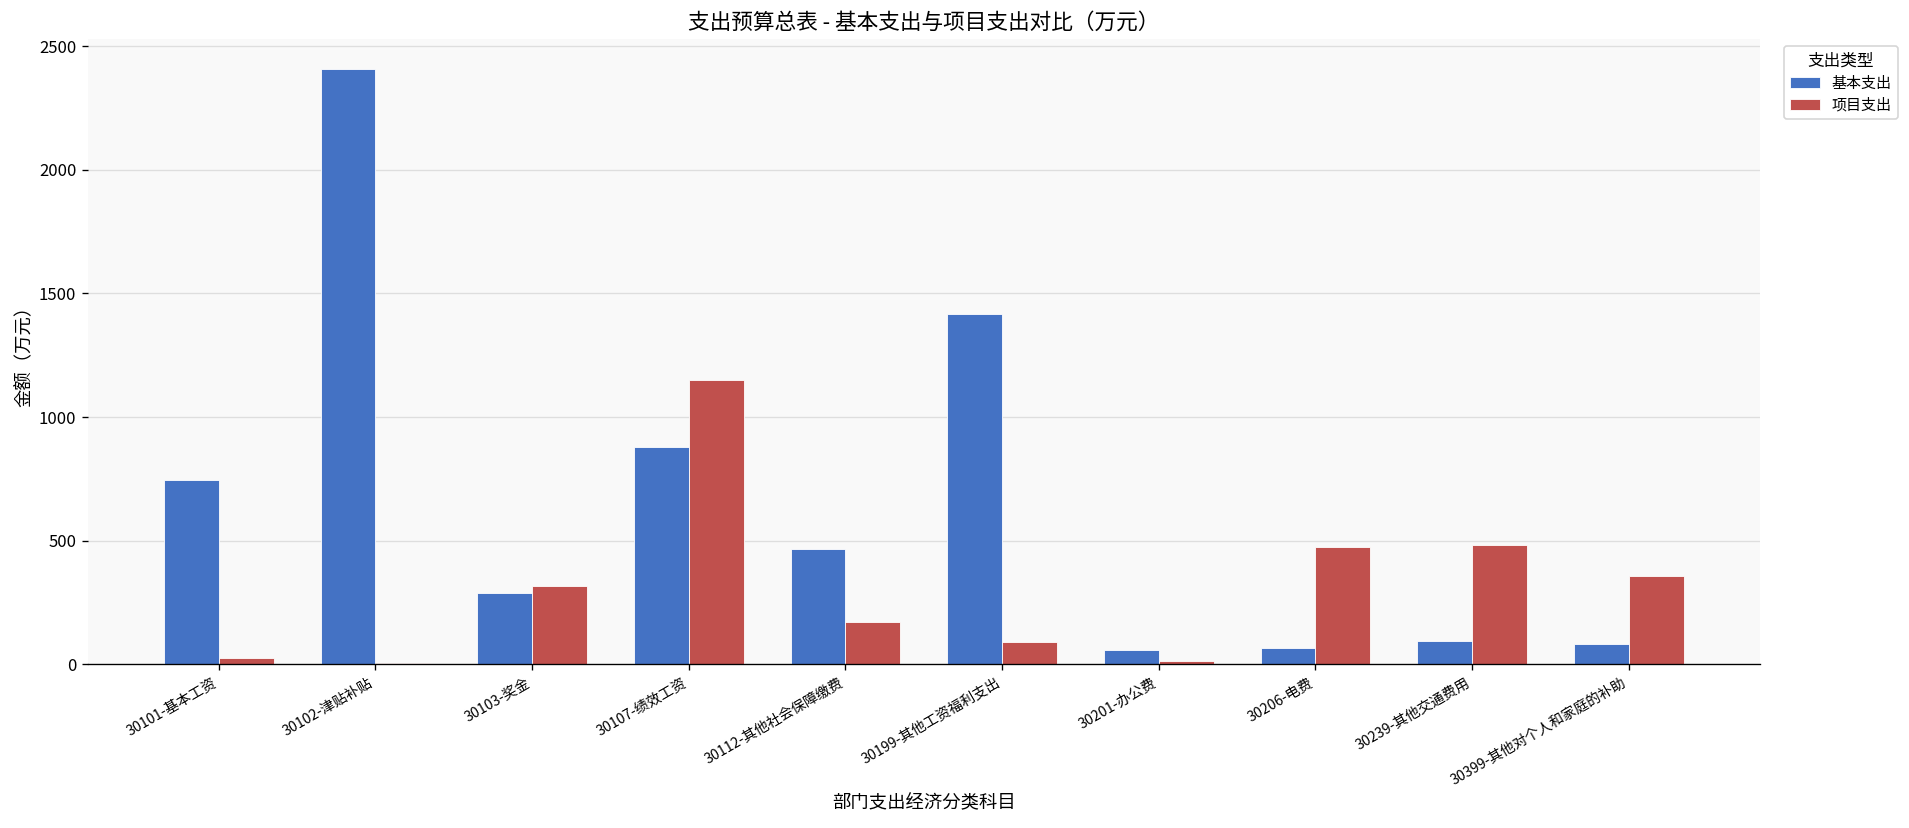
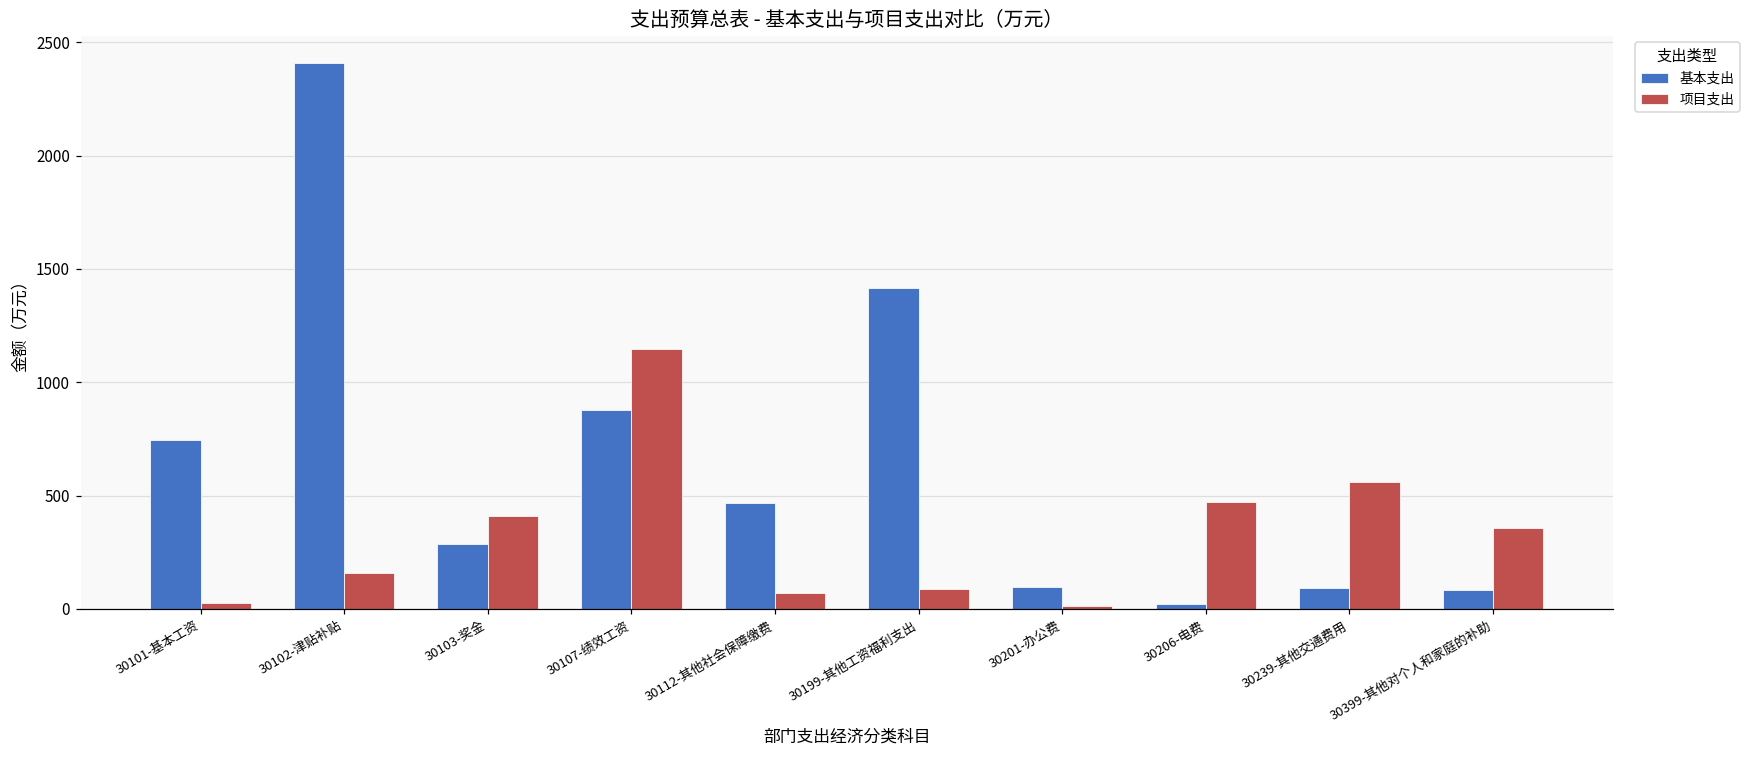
项目支出, 30102-津贴补贴: 10 -> 160
项目支出, 30103-奖金: 310 -> 410
项目支出, 30112-其他社会保障缴费: 170 -> 70
基本支出, 30201-办公费: 60 -> 100
基本支出, 30206-电费: 60 -> 20
项目支出, 30239-其他交通费用: 480 -> 560
